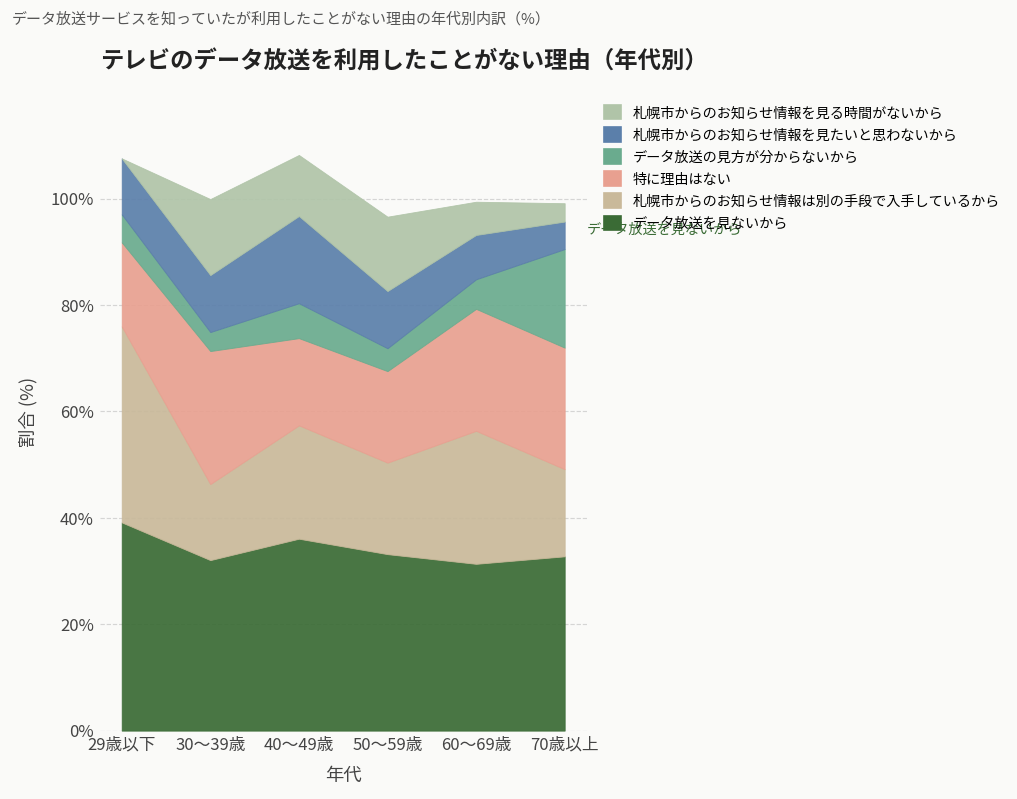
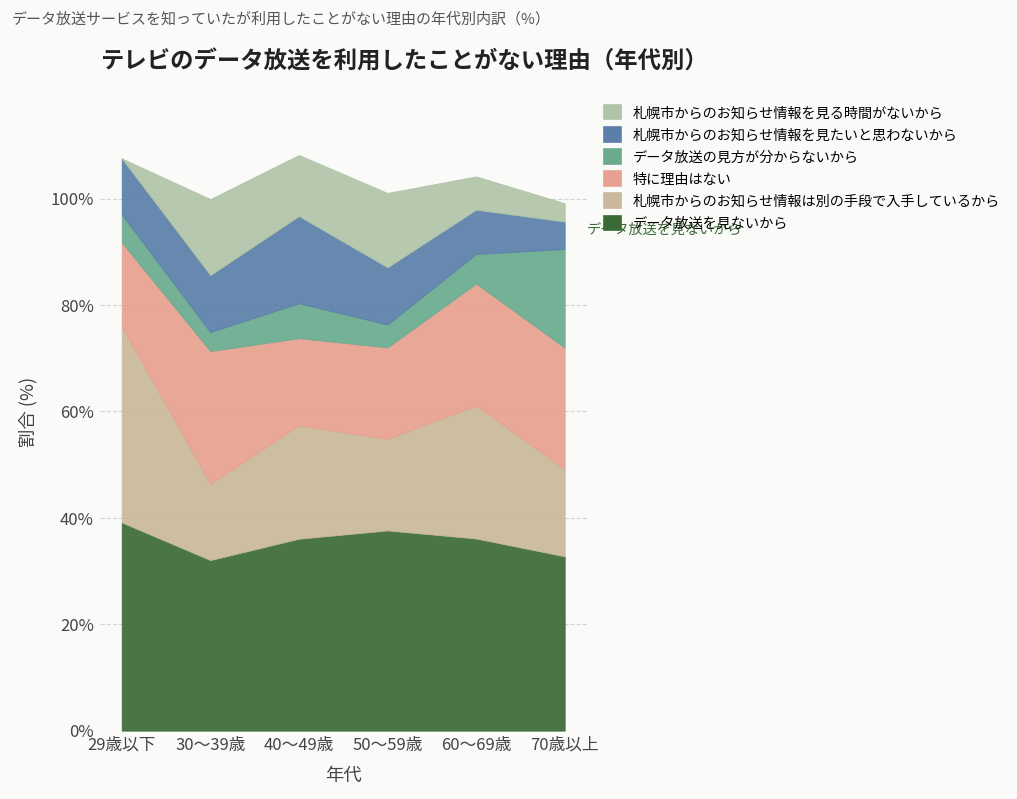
データ放送を見ないから, 50～59歳: 33% -> 38%
データ放送を見ないから, 60～69歳: 31% -> 36%
